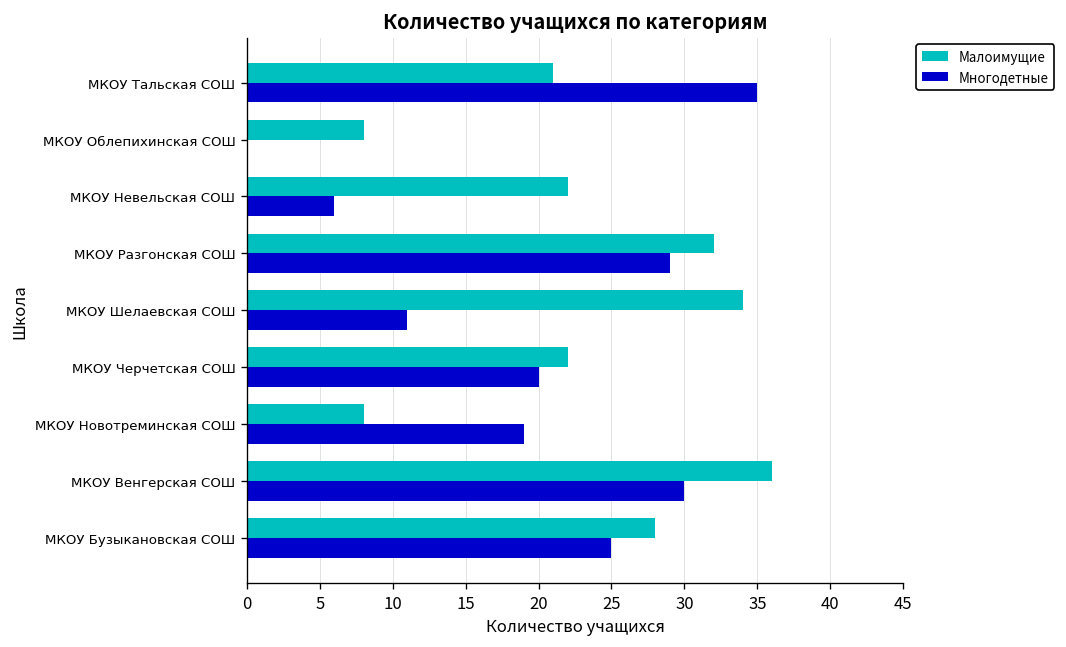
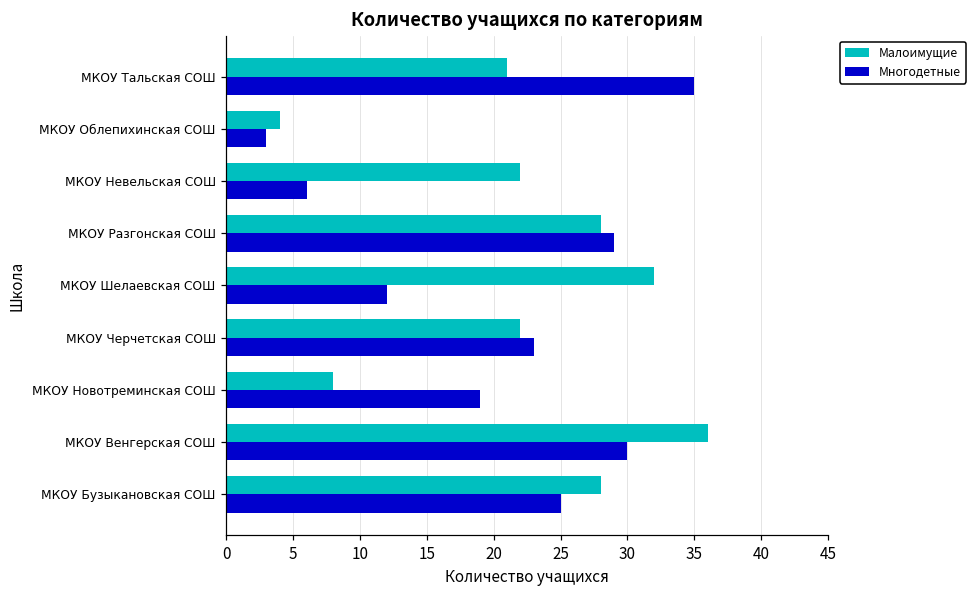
Малоимущие, МКОУ Облепихинская СОШ: 8 -> 4
Многодетные, МКОУ Облепихинская СОШ: 0 -> 3
Малоимущие, МКОУ Разгонская СОШ: 32 -> 28
Малоимущие, МКОУ Шелаевская СОШ: 34 -> 32
Многодетные, МКОУ Шелаевская СОШ: 11 -> 12
Многодетные, МКОУ Черчетская СОШ: 20 -> 23
